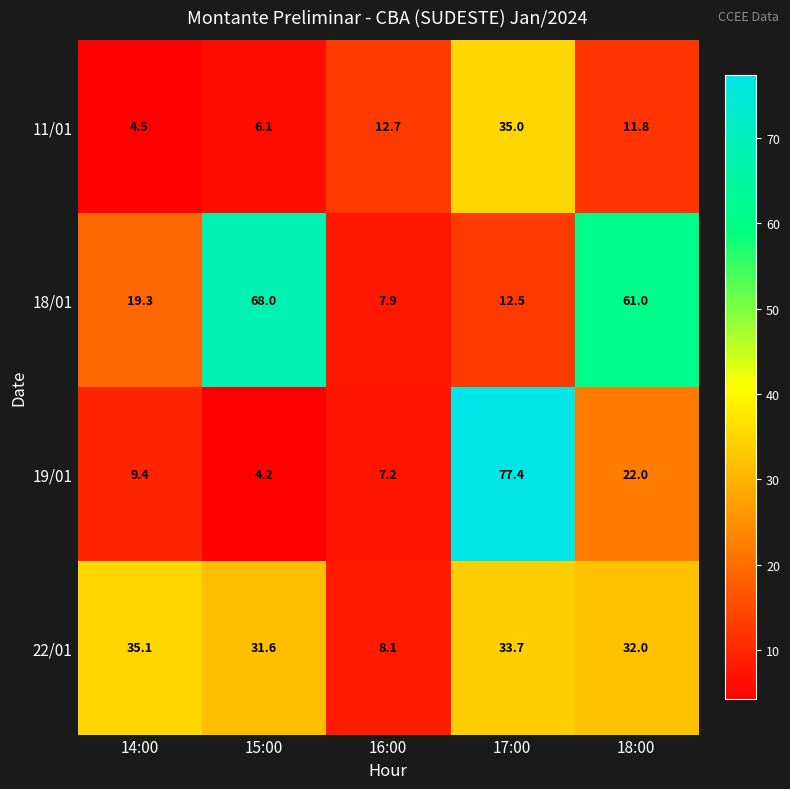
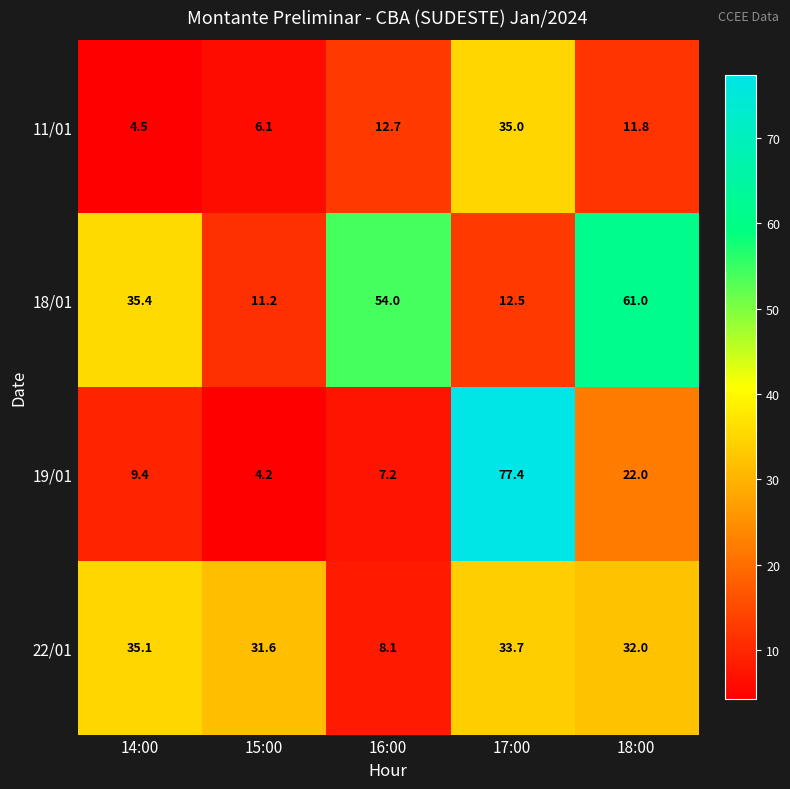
18/01, 14:00: 19.3 -> 35.4
18/01, 15:00: 68.0 -> 11.2
18/01, 16:00: 7.9 -> 54.0
